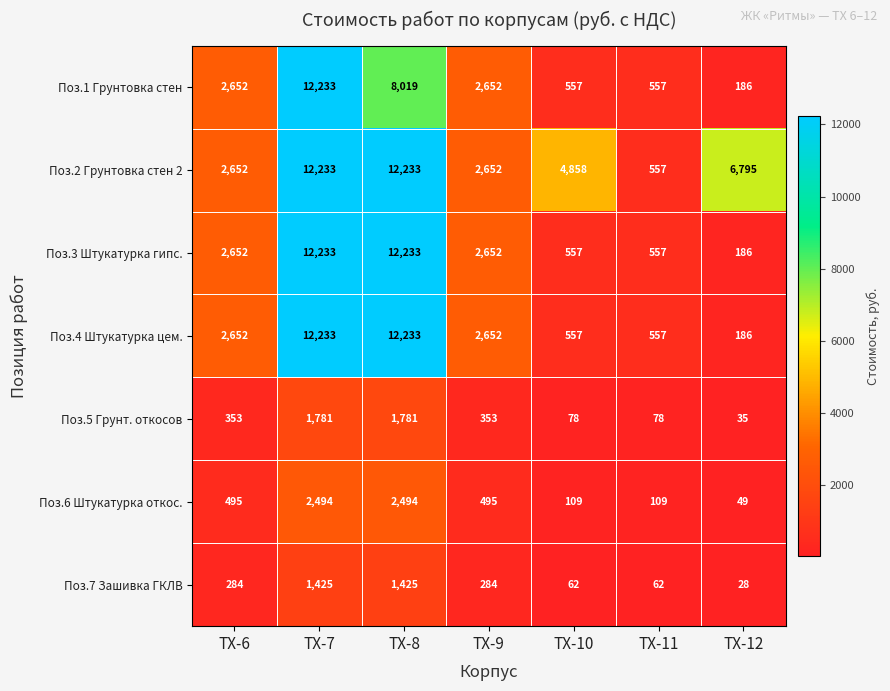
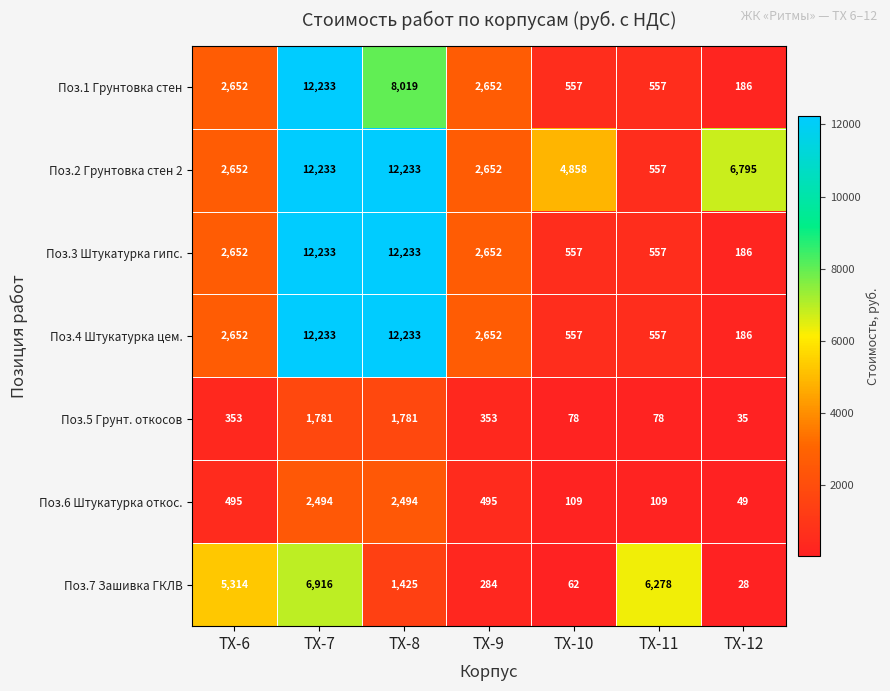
Поз.7 Зашивка ГКЛВ, ТХ-6: 284 -> 5,314
Поз.7 Зашивка ГКЛВ, ТХ-7: 1,425 -> 6,916
Поз.7 Зашивка ГКЛВ, ТХ-11: 62 -> 6,278
